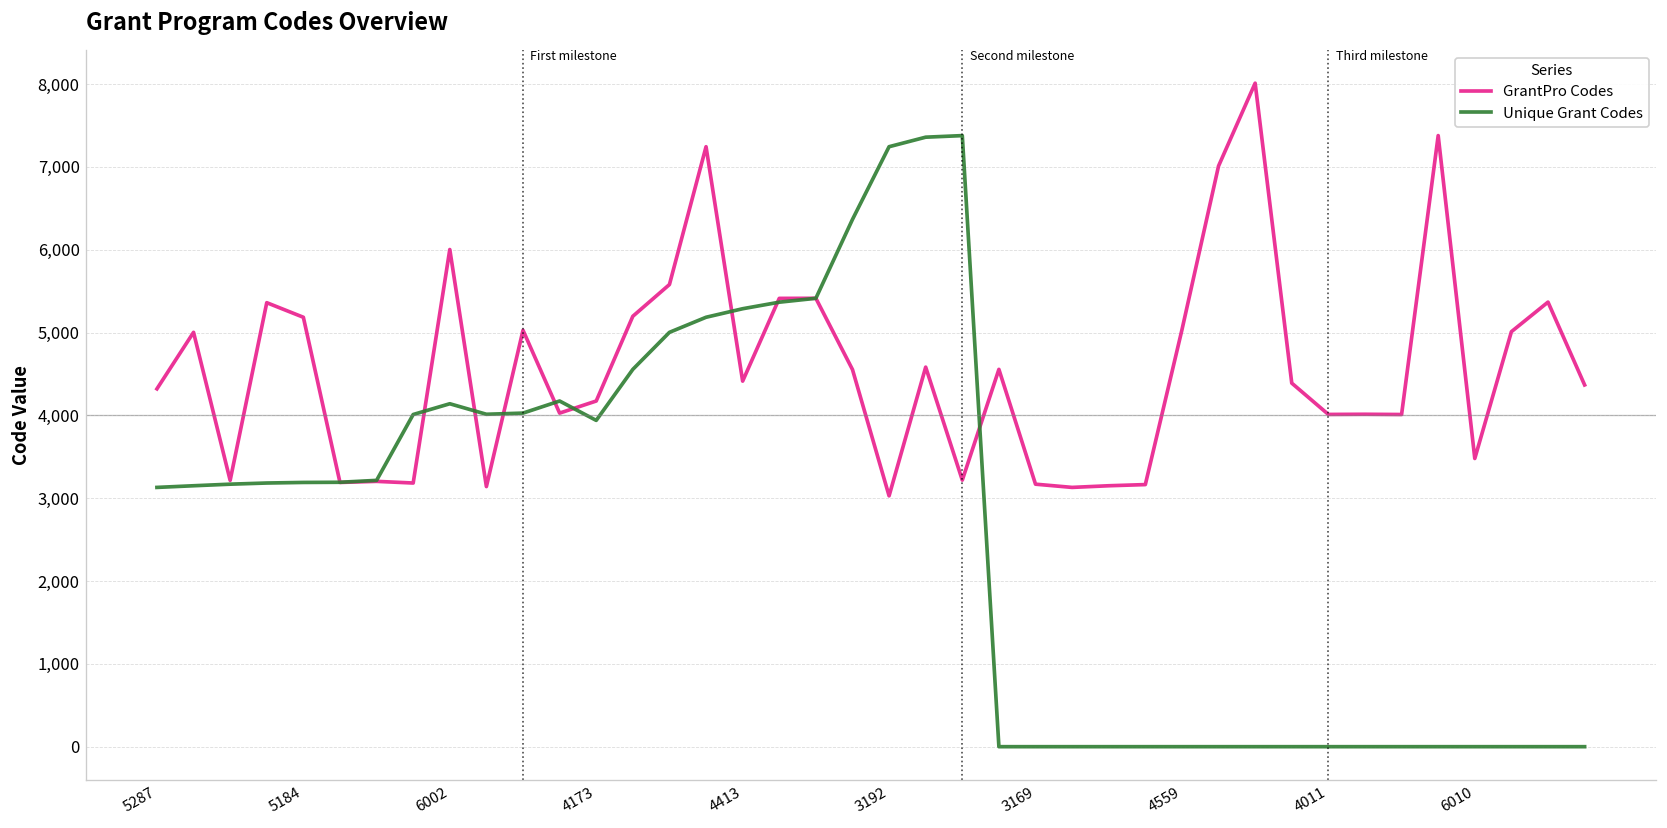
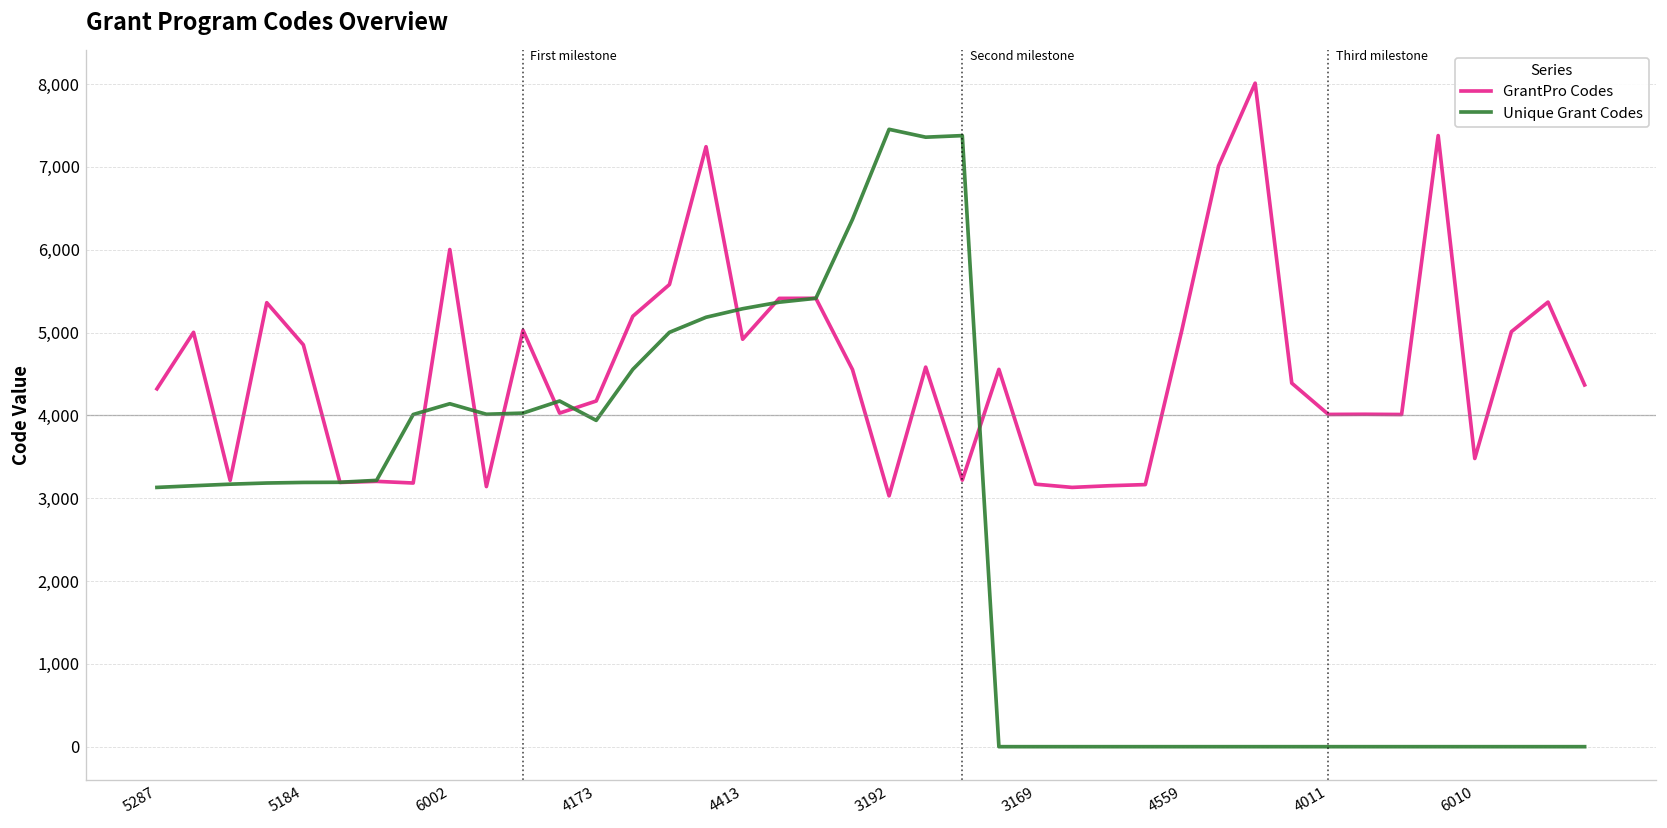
GrantPro Codes, 5184: 5,200 -> 4,900
GrantPro Codes, 4413: 4,400 -> 4,900
Unique Grant Codes, 3192: 7,200 -> 7,500
